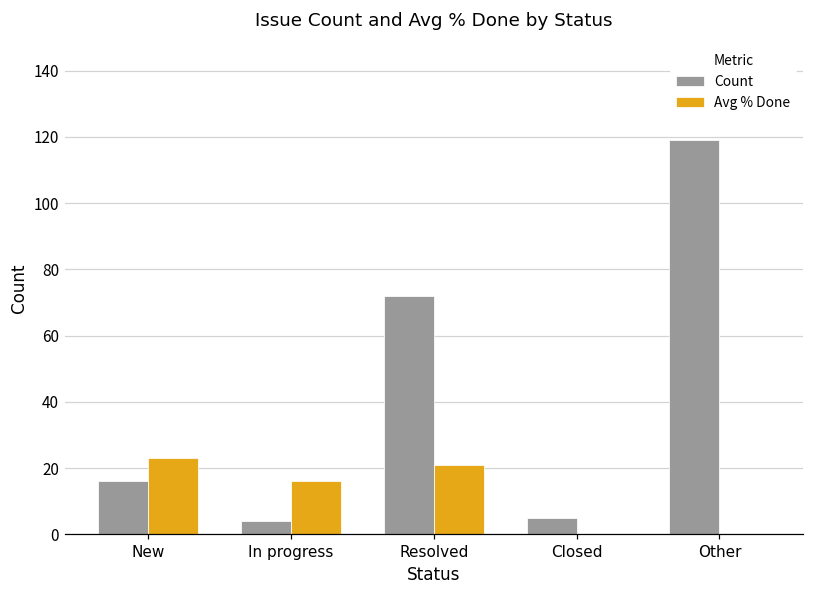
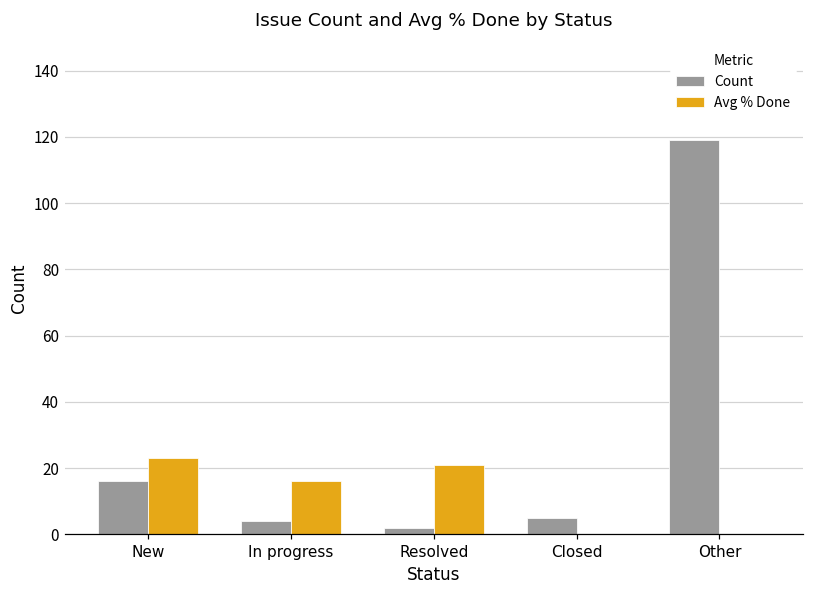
Count, Resolved: 72 -> 2
